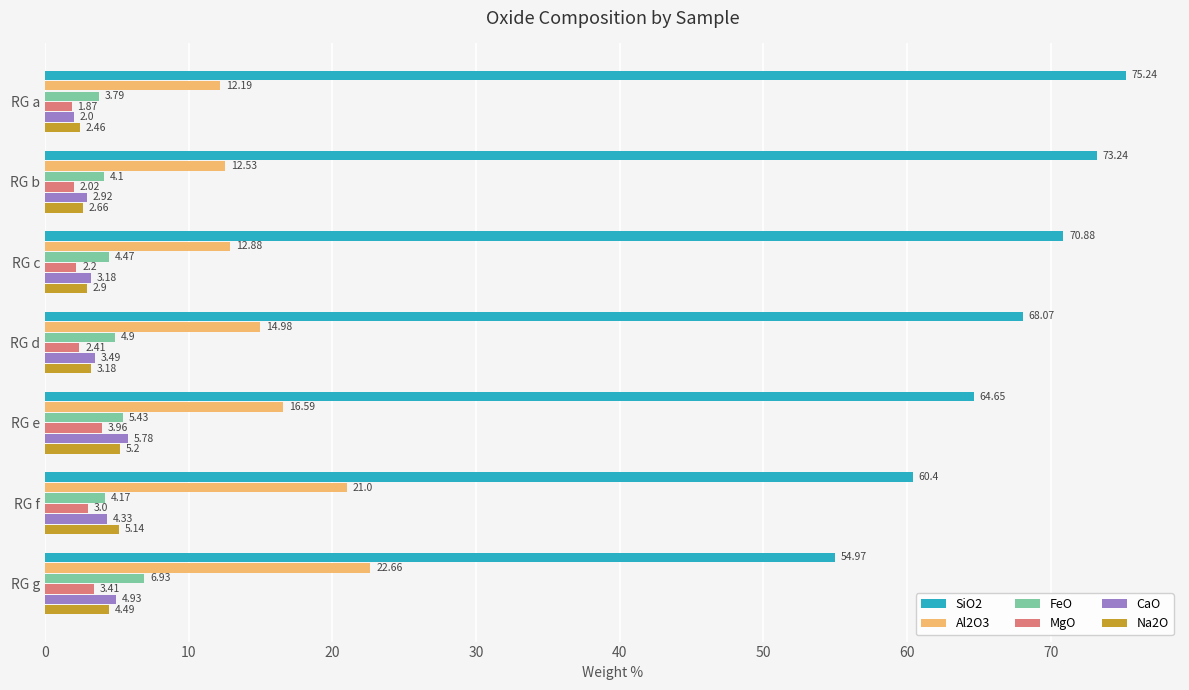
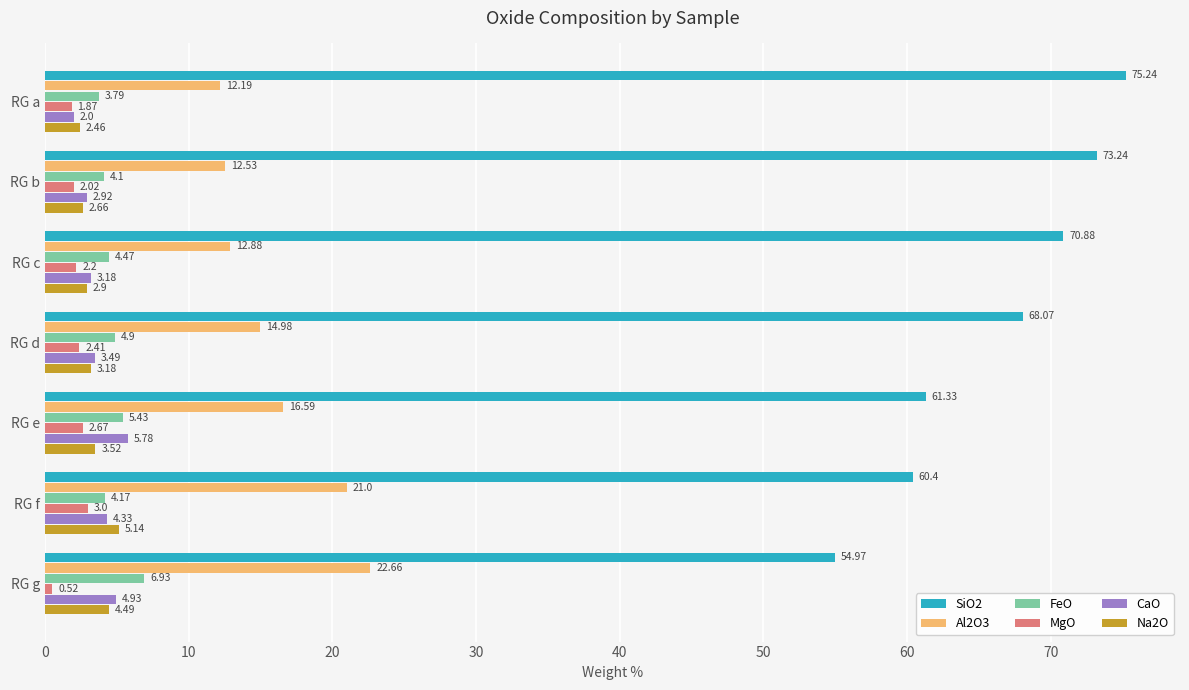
SiO2, RG e: 64.65 -> 61.33
MgO, RG e: 3.96 -> 2.67
Na2O, RG e: 5.2 -> 3.52
MgO, RG g: 3.41 -> 0.52
